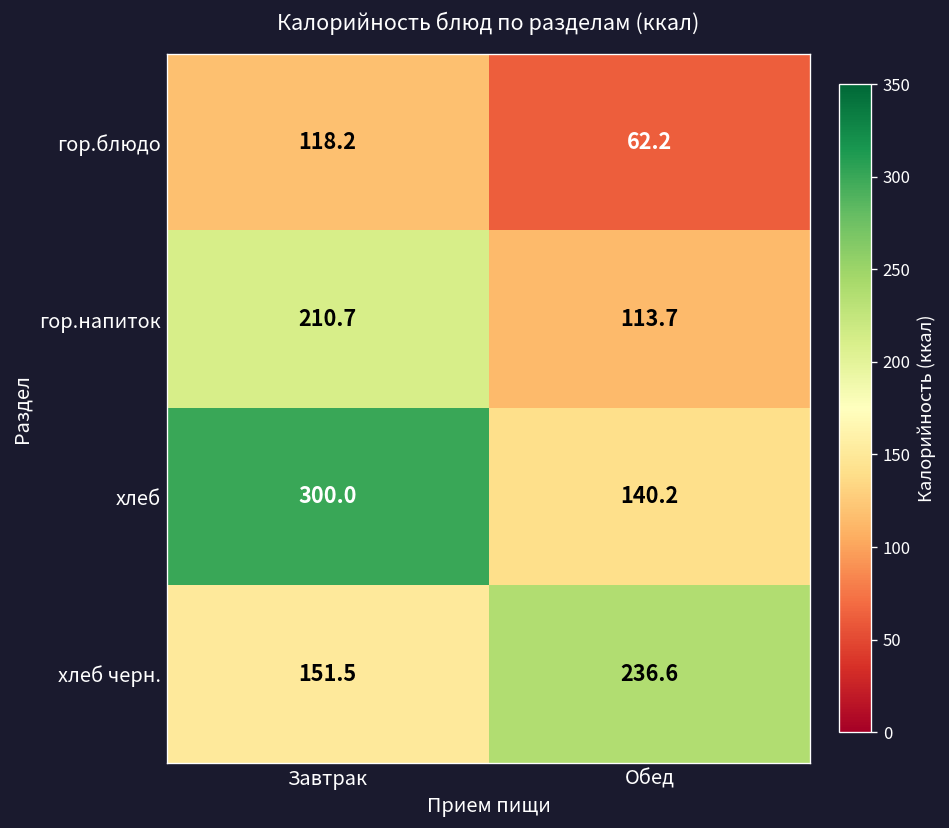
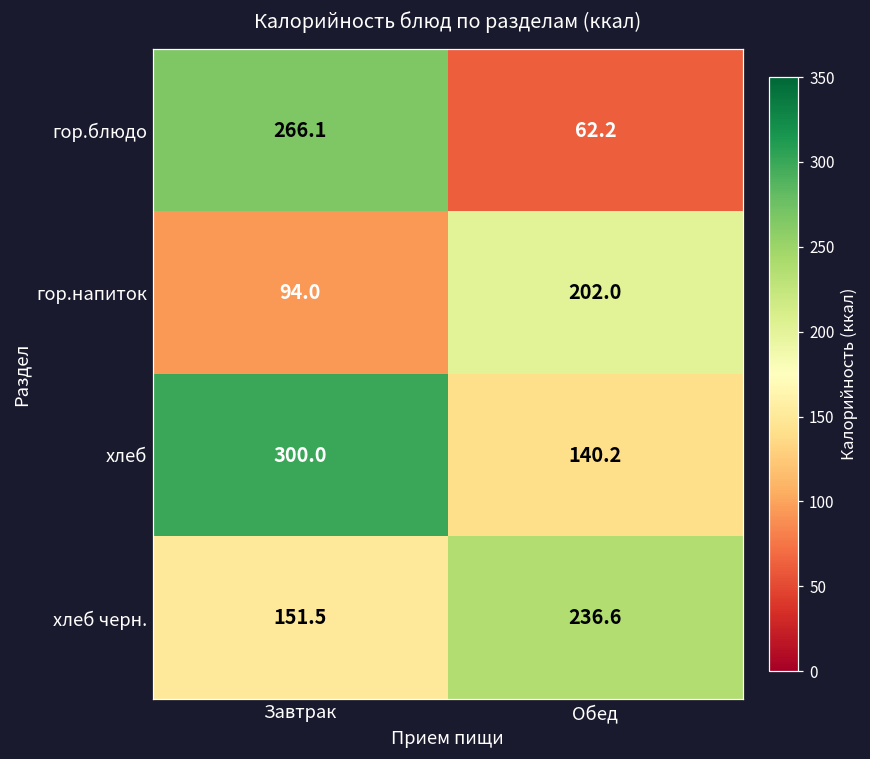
гор.блюдо, Завтрак: 118.2 -> 266.1
гор.напиток, Завтрак: 210.7 -> 94.0
гор.напиток, Обед: 113.7 -> 202.0
